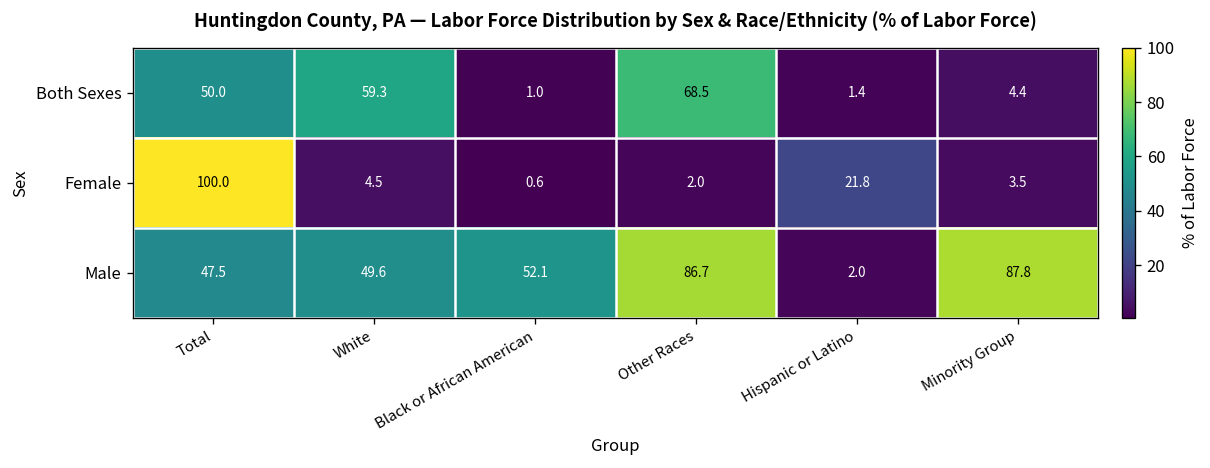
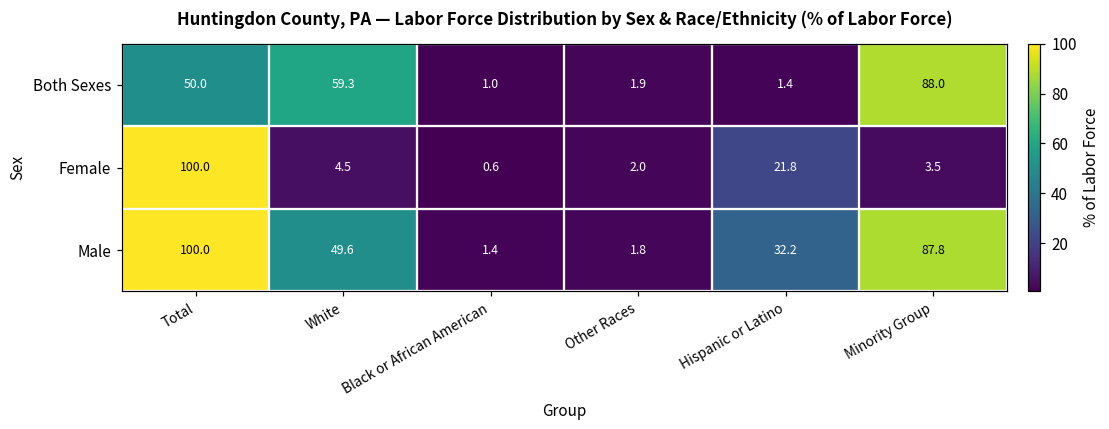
Both Sexes, Other Races: 68.5 -> 1.9
Both Sexes, Minority Group: 4.4 -> 88.0
Male, Total: 47.5 -> 100.0
Male, Black or African American: 52.1 -> 1.4
Male, Other Races: 86.7 -> 1.8
Male, Hispanic or Latino: 2.0 -> 32.2
